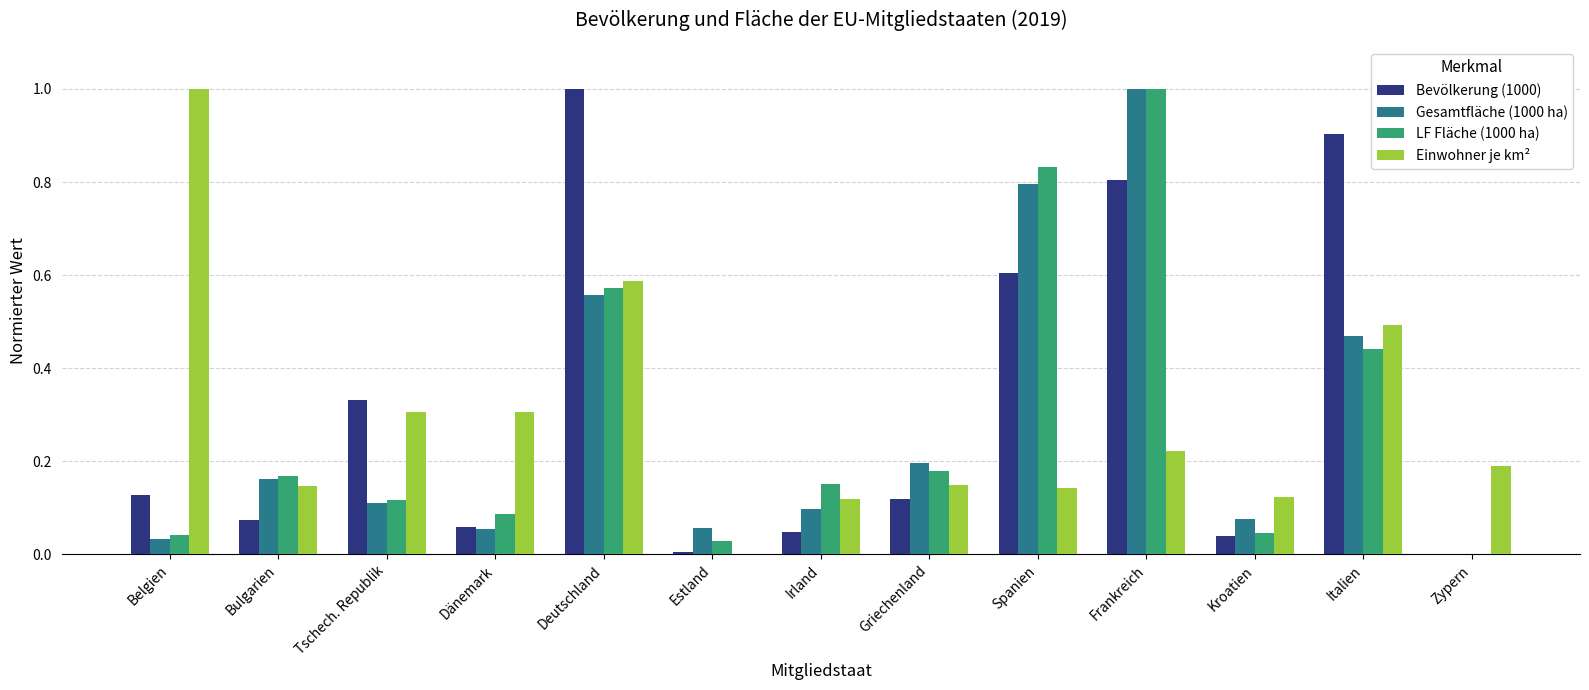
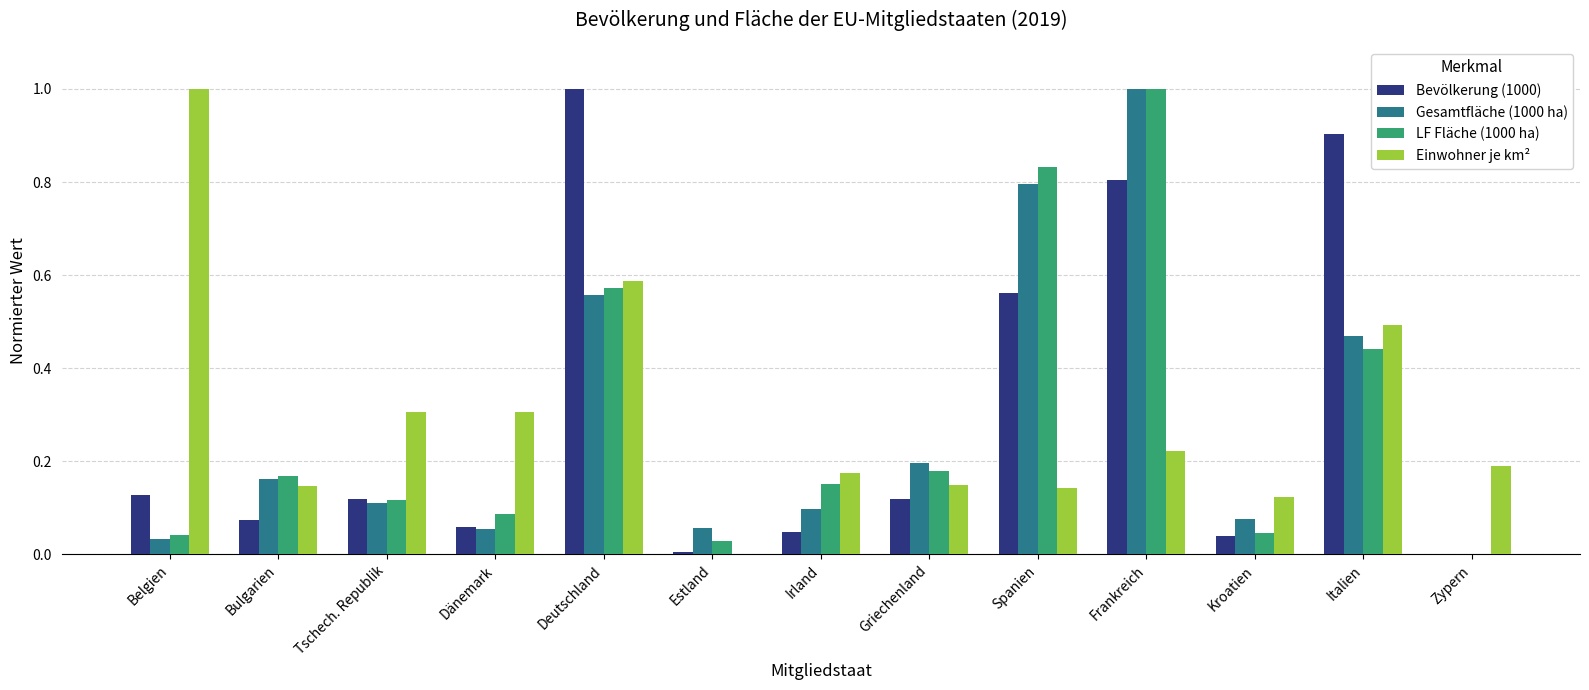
Bevölkerung (1000), Tschech. Republik: 0.33 -> 0.12
Einwohner je km², Irland: 0.12 -> 0.18
Bevölkerung (1000), Spanien: 0.60 -> 0.56
